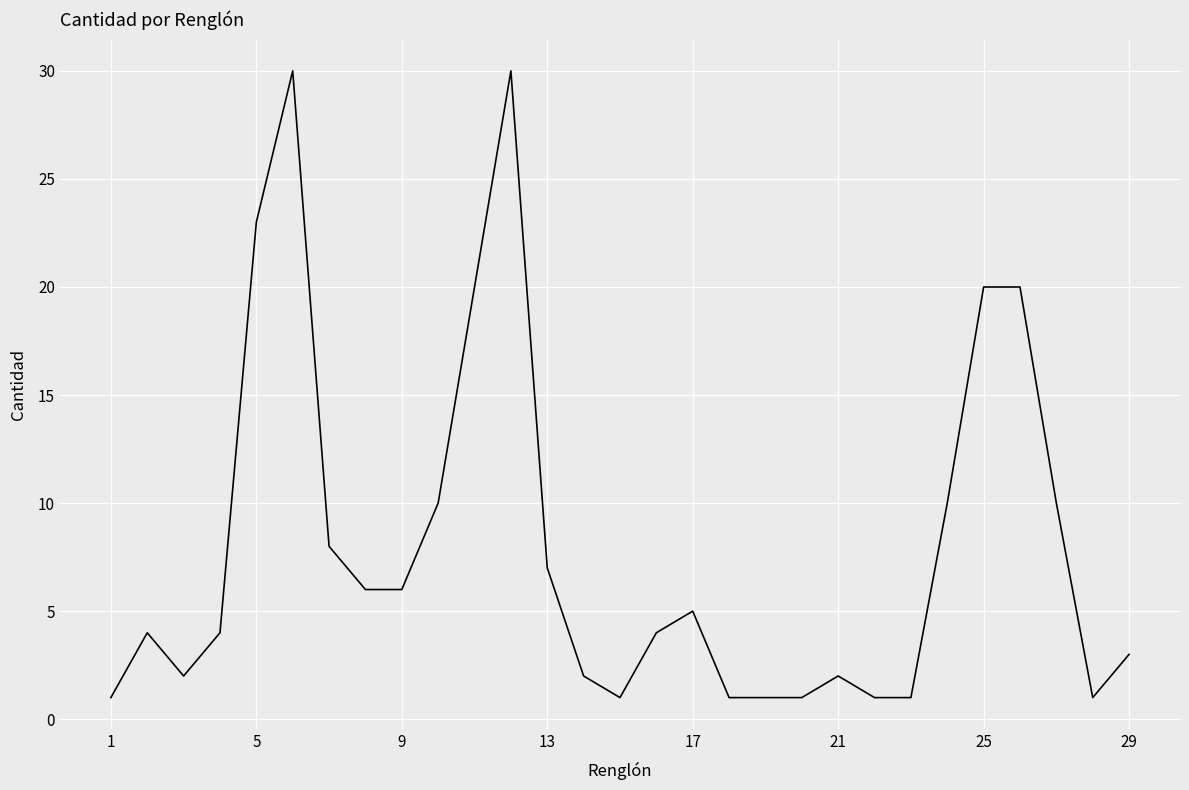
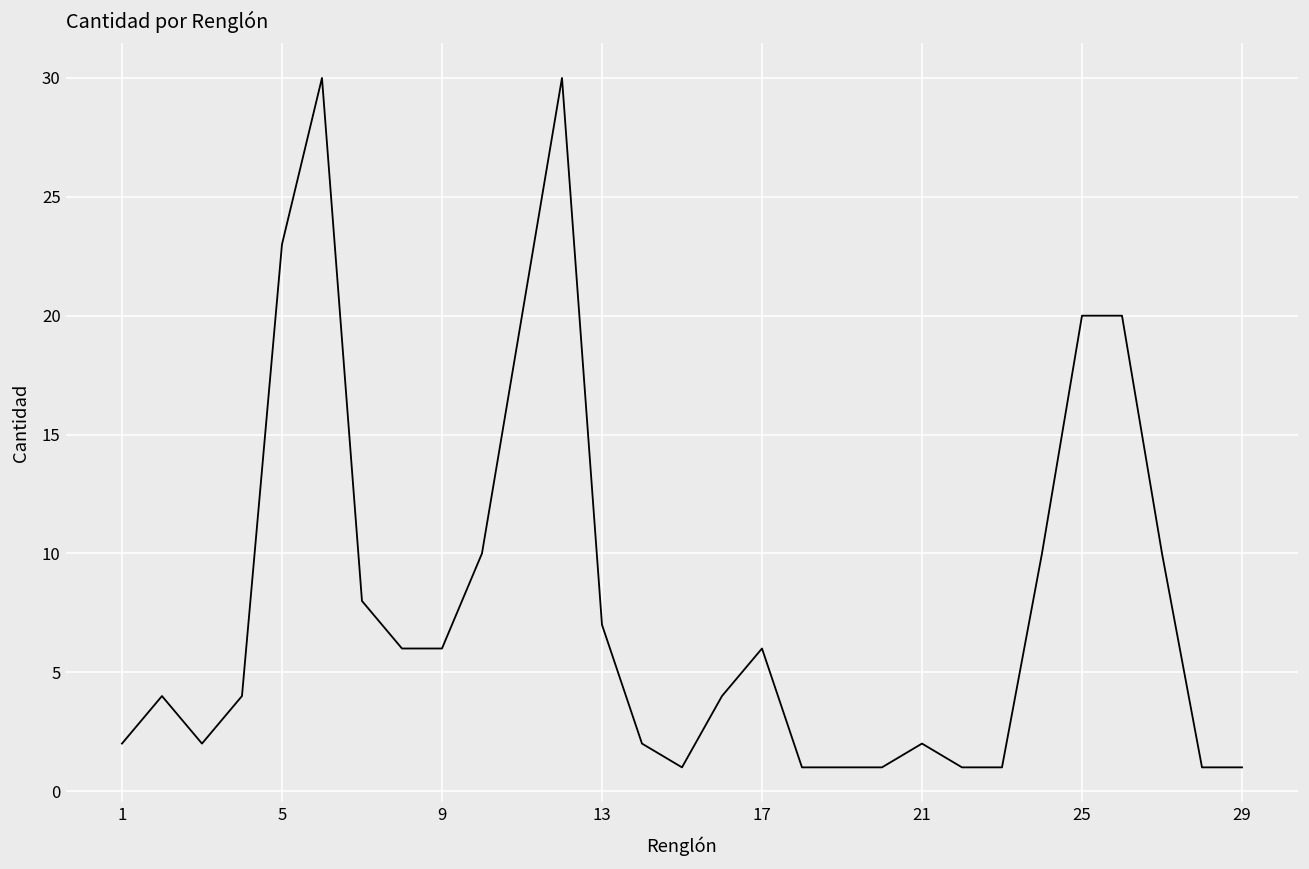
1: 1 -> 2
17: 5 -> 6
29: 3 -> 1
